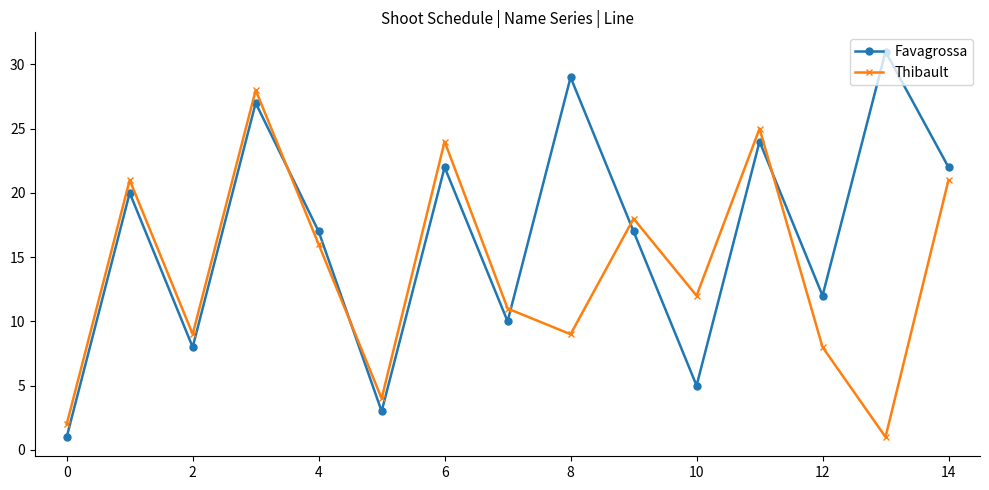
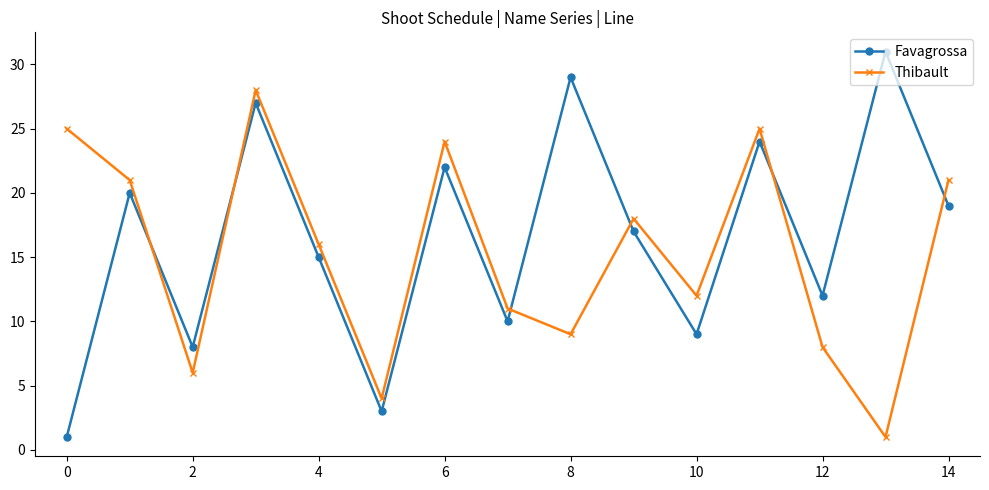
Thibault, 0: 2 -> 25
Thibault, 2: 9 -> 6
Favagrossa, 4: 17 -> 15
Favagrossa, 10: 5 -> 9
Favagrossa, 14: 22 -> 19
